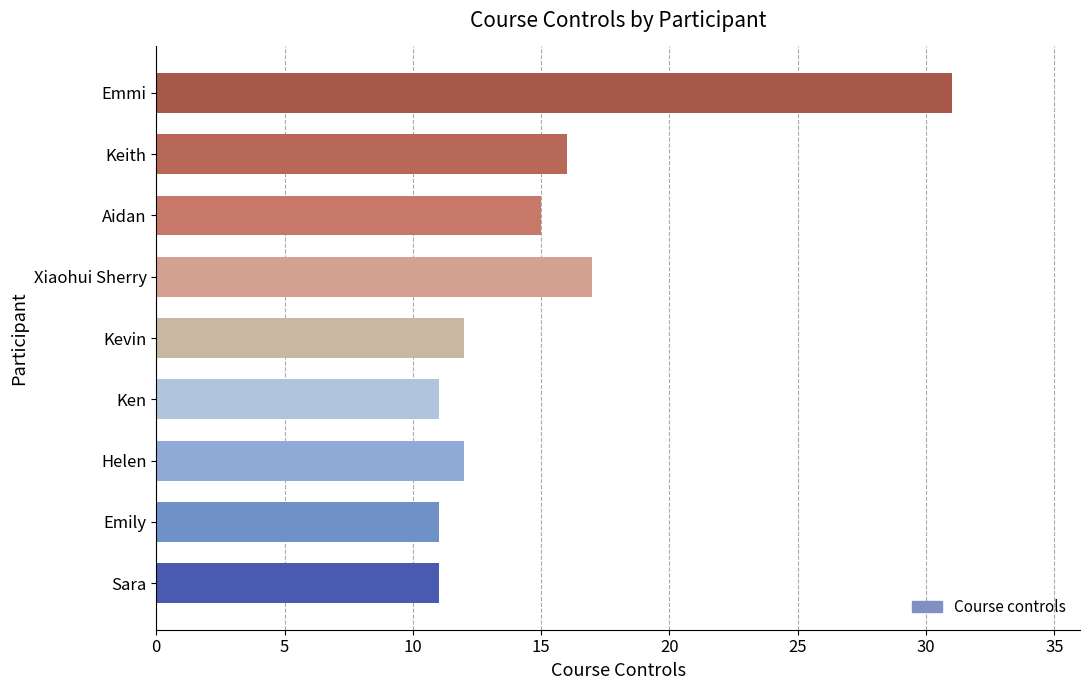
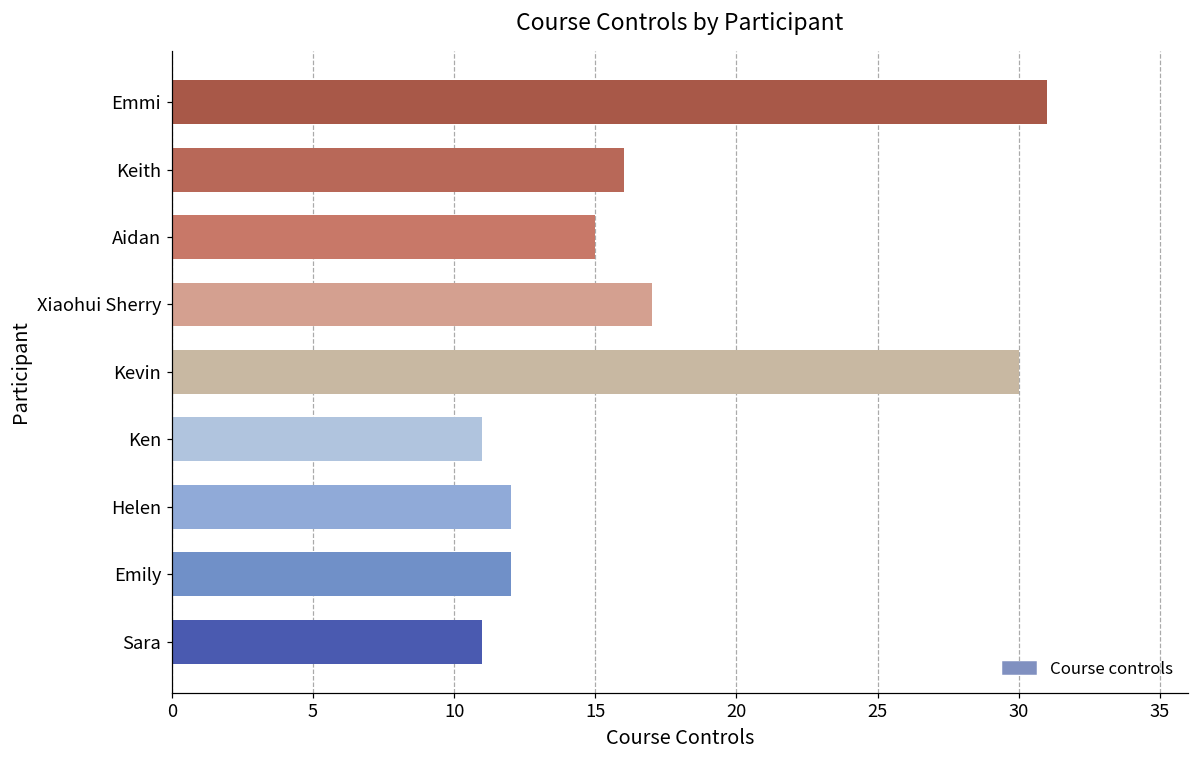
Kevin: 12 -> 30
Emily: 11 -> 12
